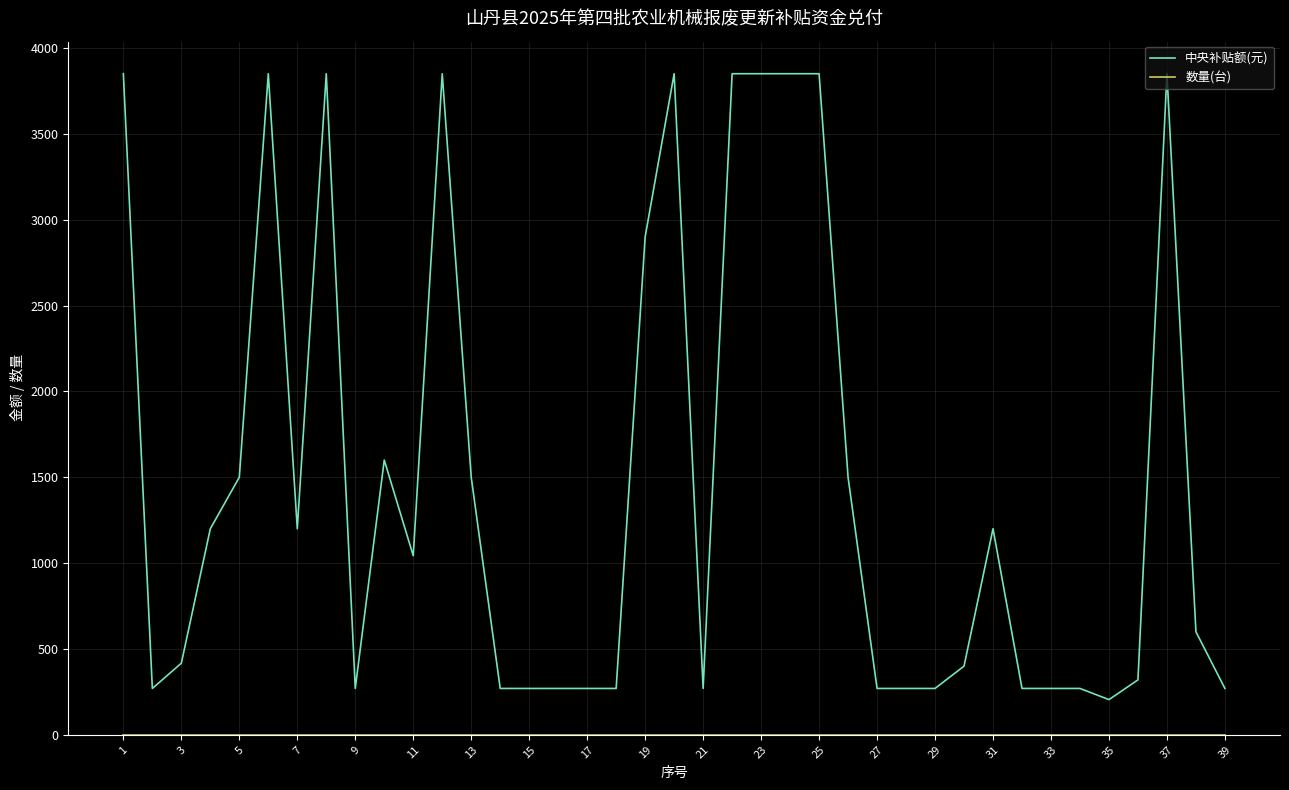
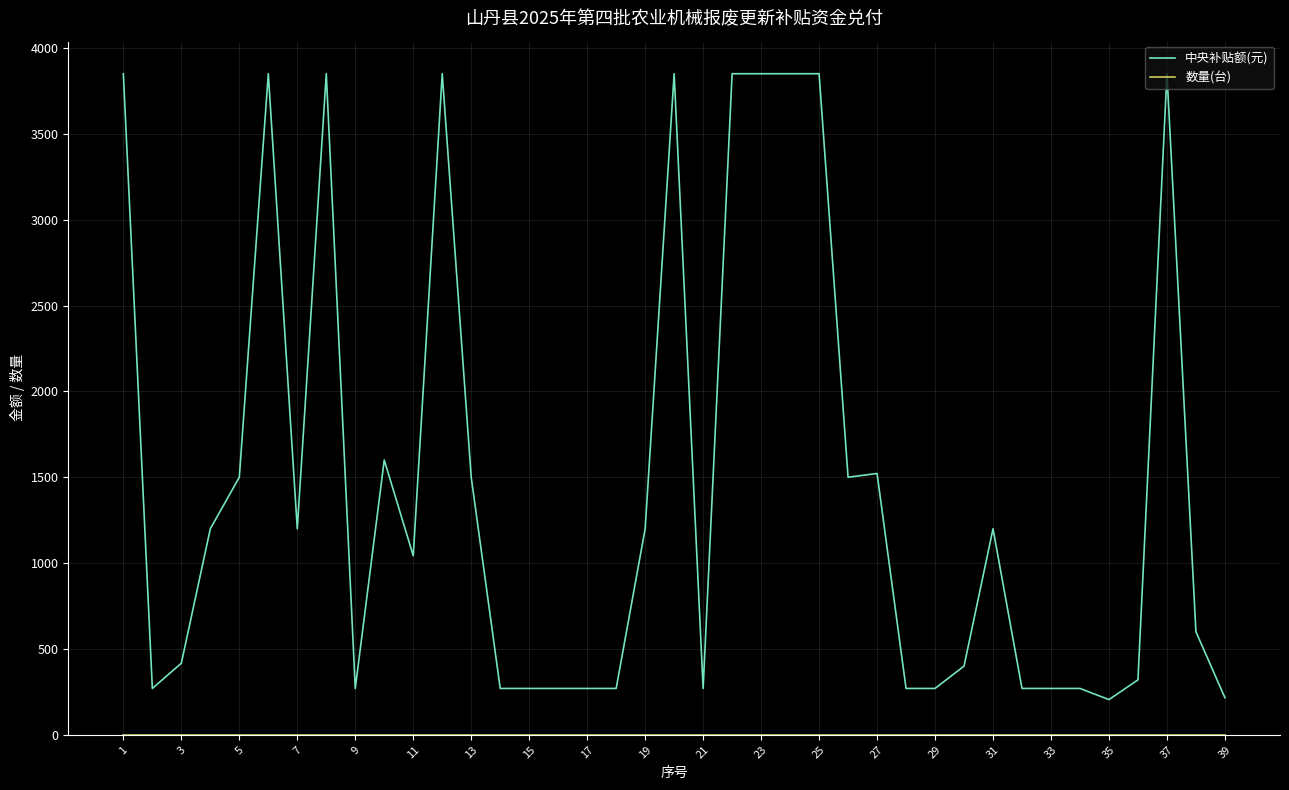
中央补贴额(元), 19: 2900 -> 1200
中央补贴额(元), 27: 270 -> 1520
中央补贴额(元), 39: 270 -> 220
